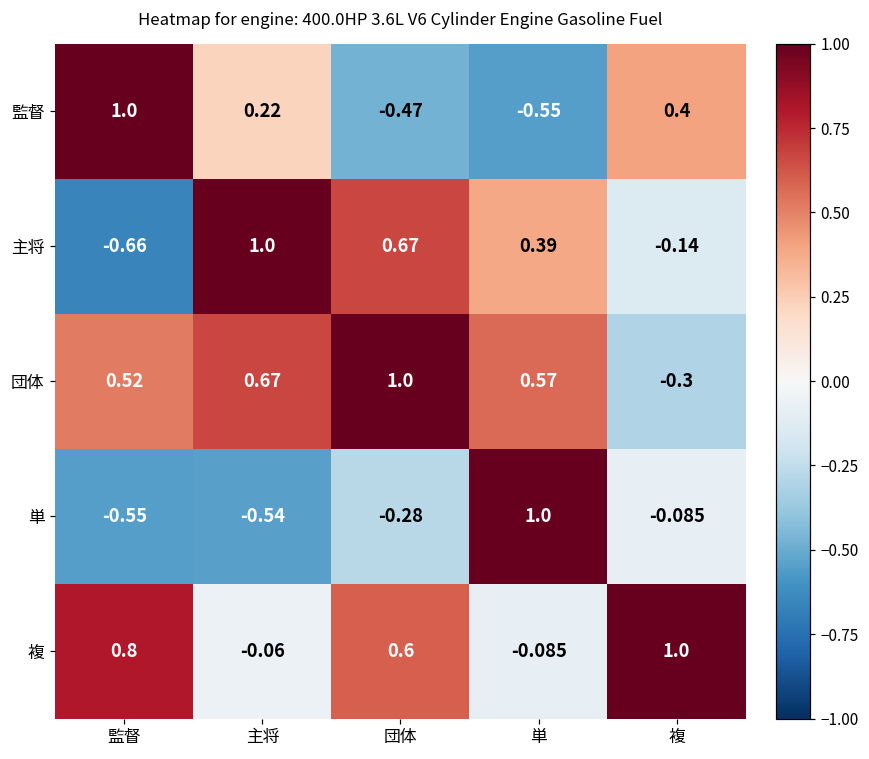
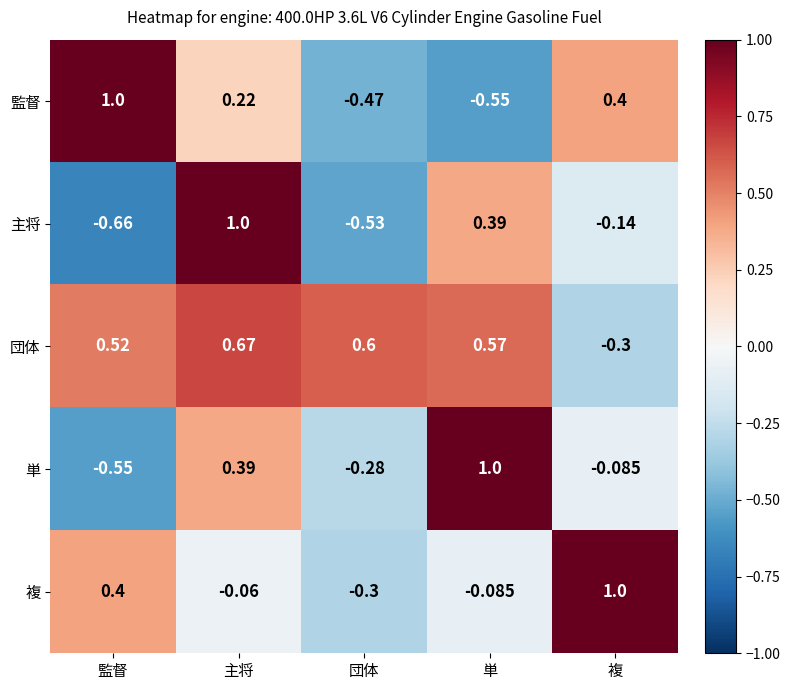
主将, 団体: 0.67 -> -0.53
団体, 団体: 1.0 -> 0.6
単, 主将: -0.54 -> 0.39
複, 監督: 0.8 -> 0.4
複, 団体: 0.6 -> -0.3
